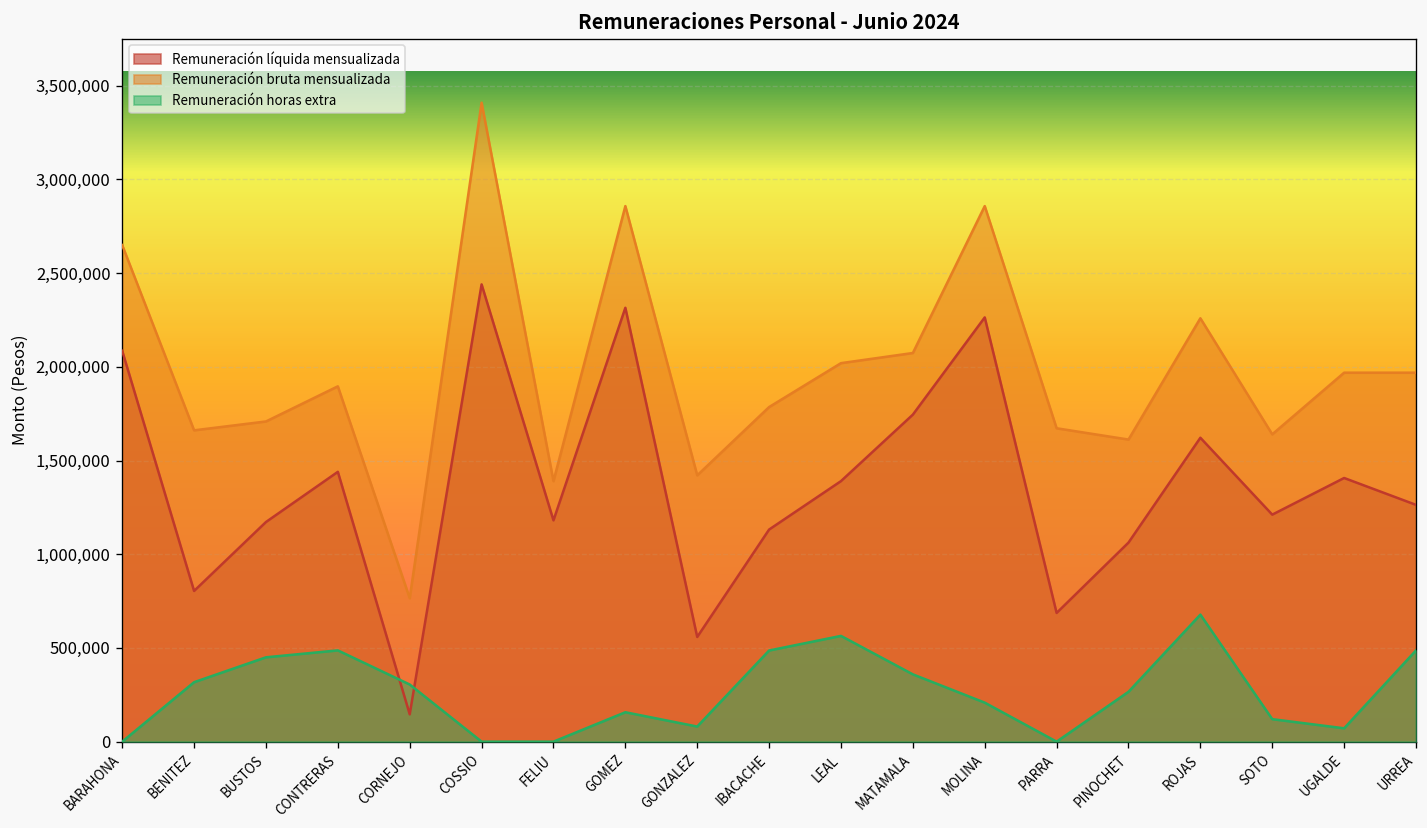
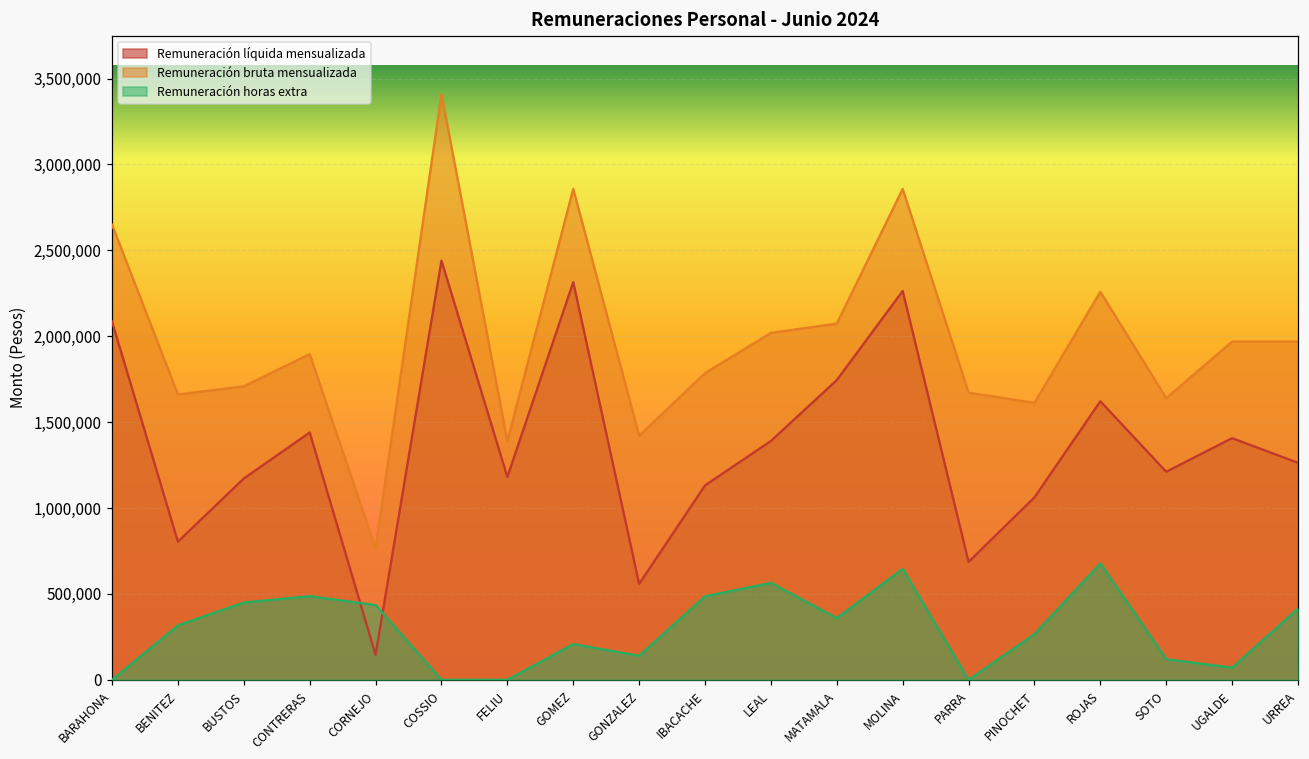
Remuneración horas extra, CORNEJO: 300,000 -> 440,000
Remuneración horas extra, GOMEZ: 160,000 -> 210,000
Remuneración horas extra, GONZALEZ: 80,000 -> 140,000
Remuneración horas extra, MOLINA: 210,000 -> 650,000
Remuneración horas extra, URREA: 490,000 -> 410,000
